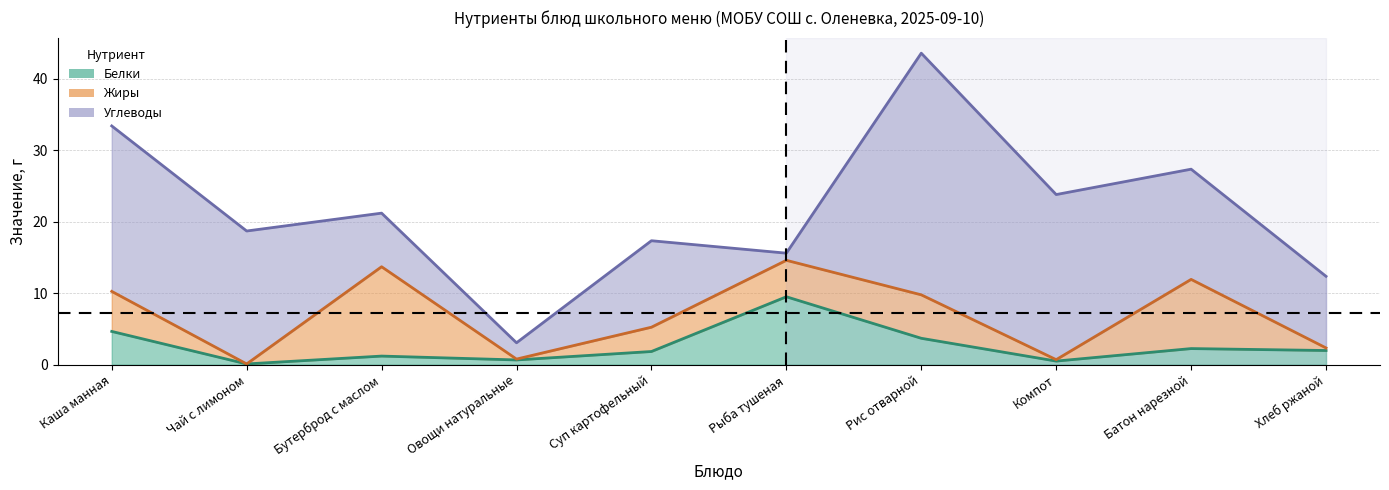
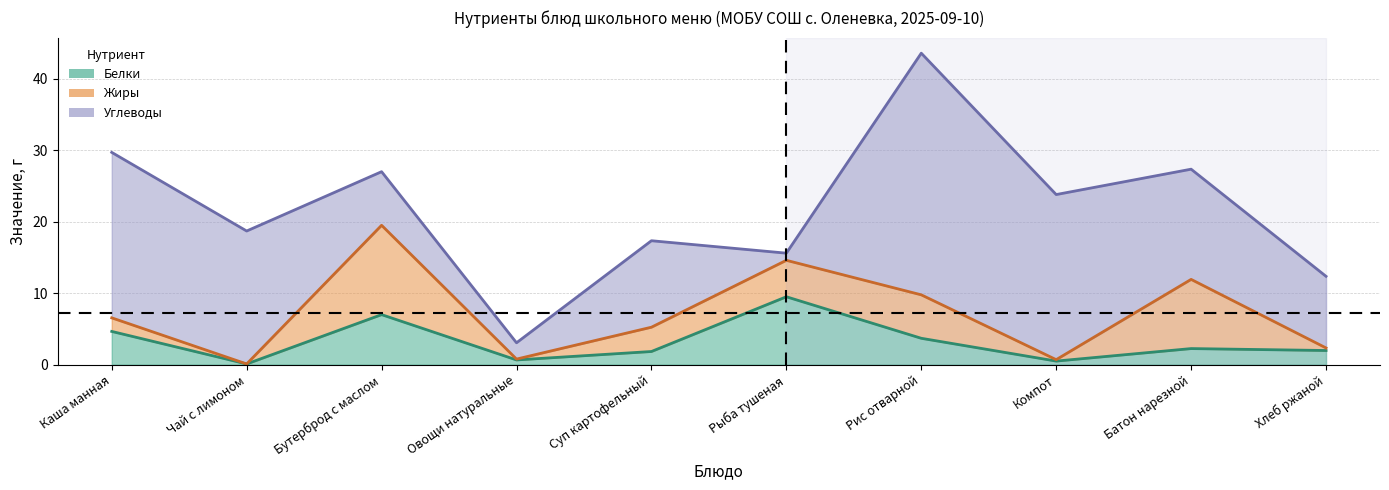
Жиры, Каша манная: 6 -> 2
Белки, Бутерброд с маслом: 1 -> 7
